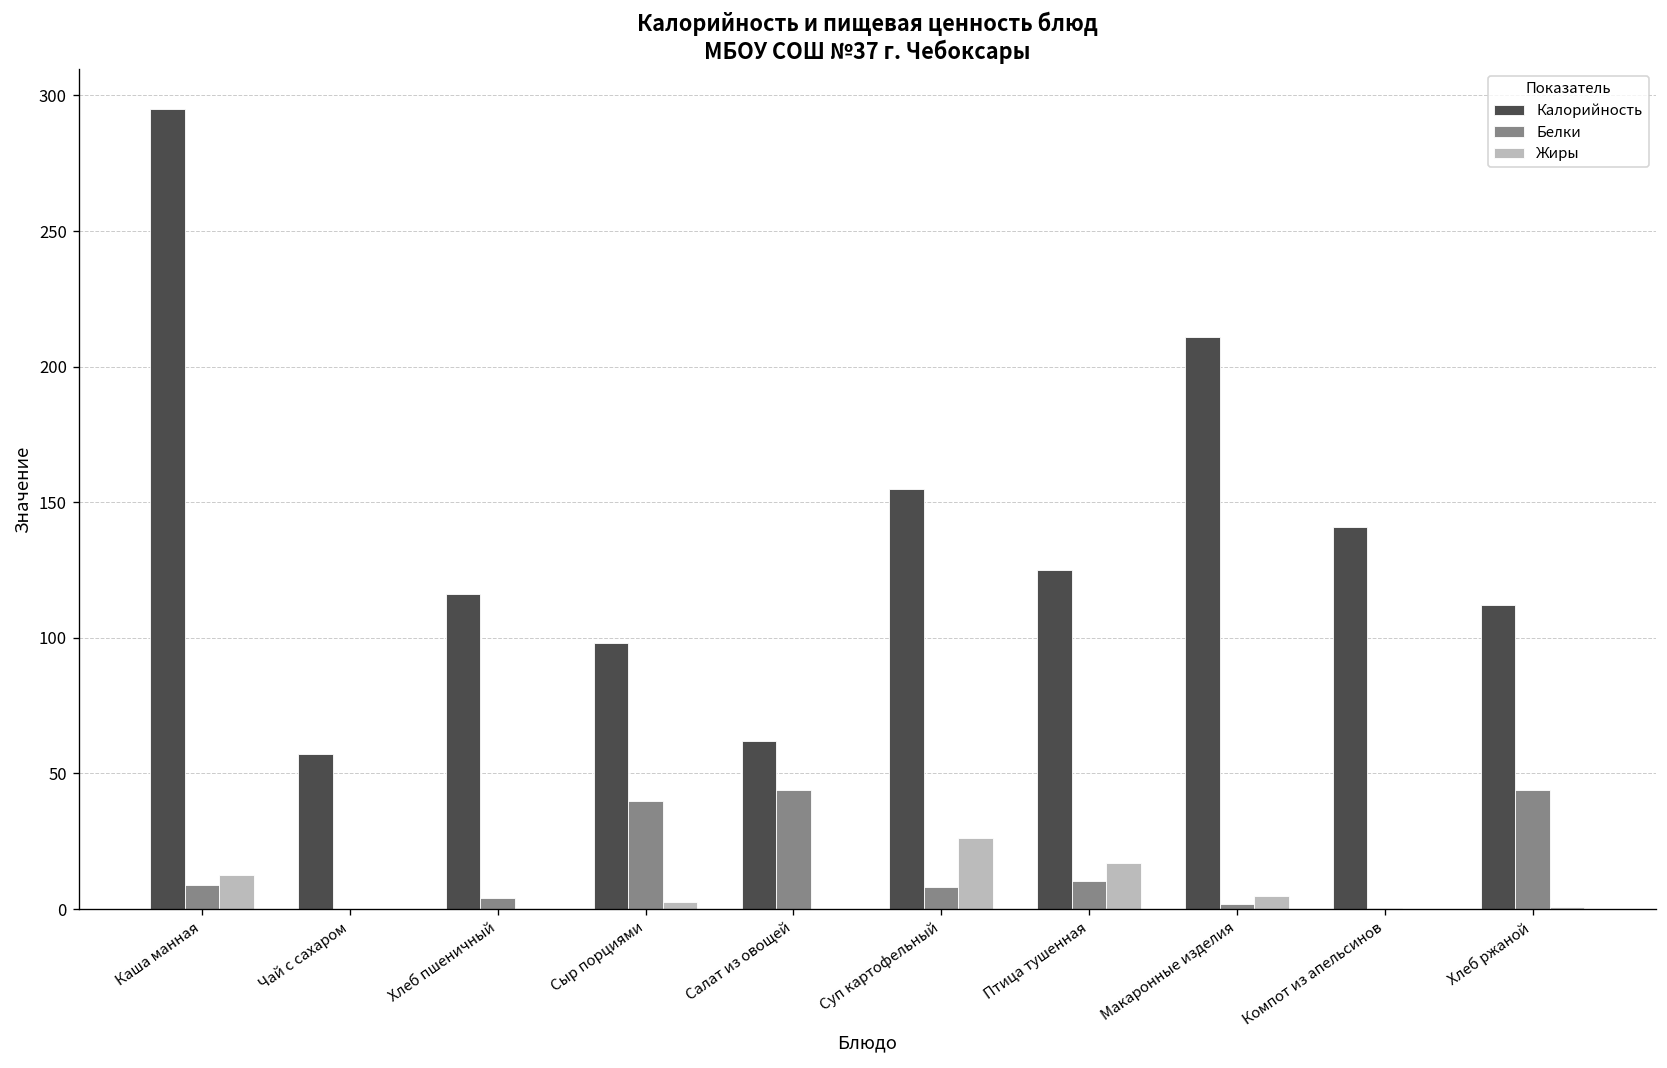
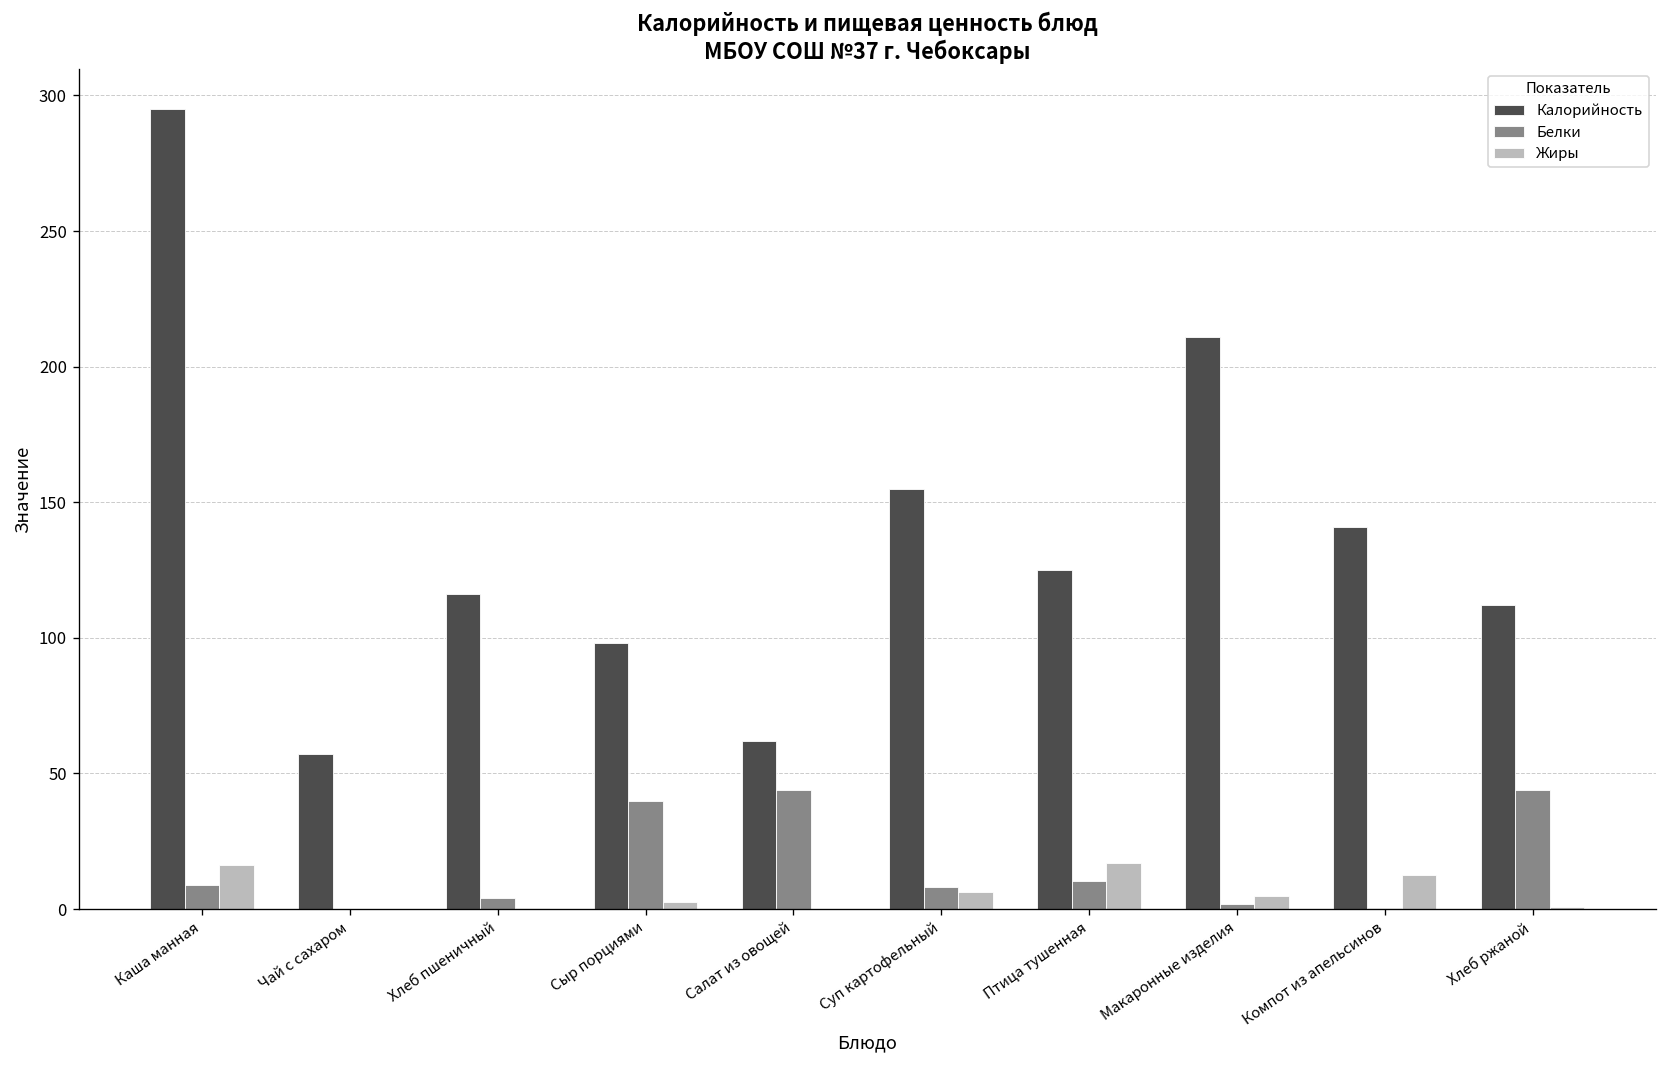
Жиры, Каша манная: 13 -> 16
Жиры, Суп картофельный: 26 -> 6
Жиры, Компот из апельсинов: 0 -> 13
